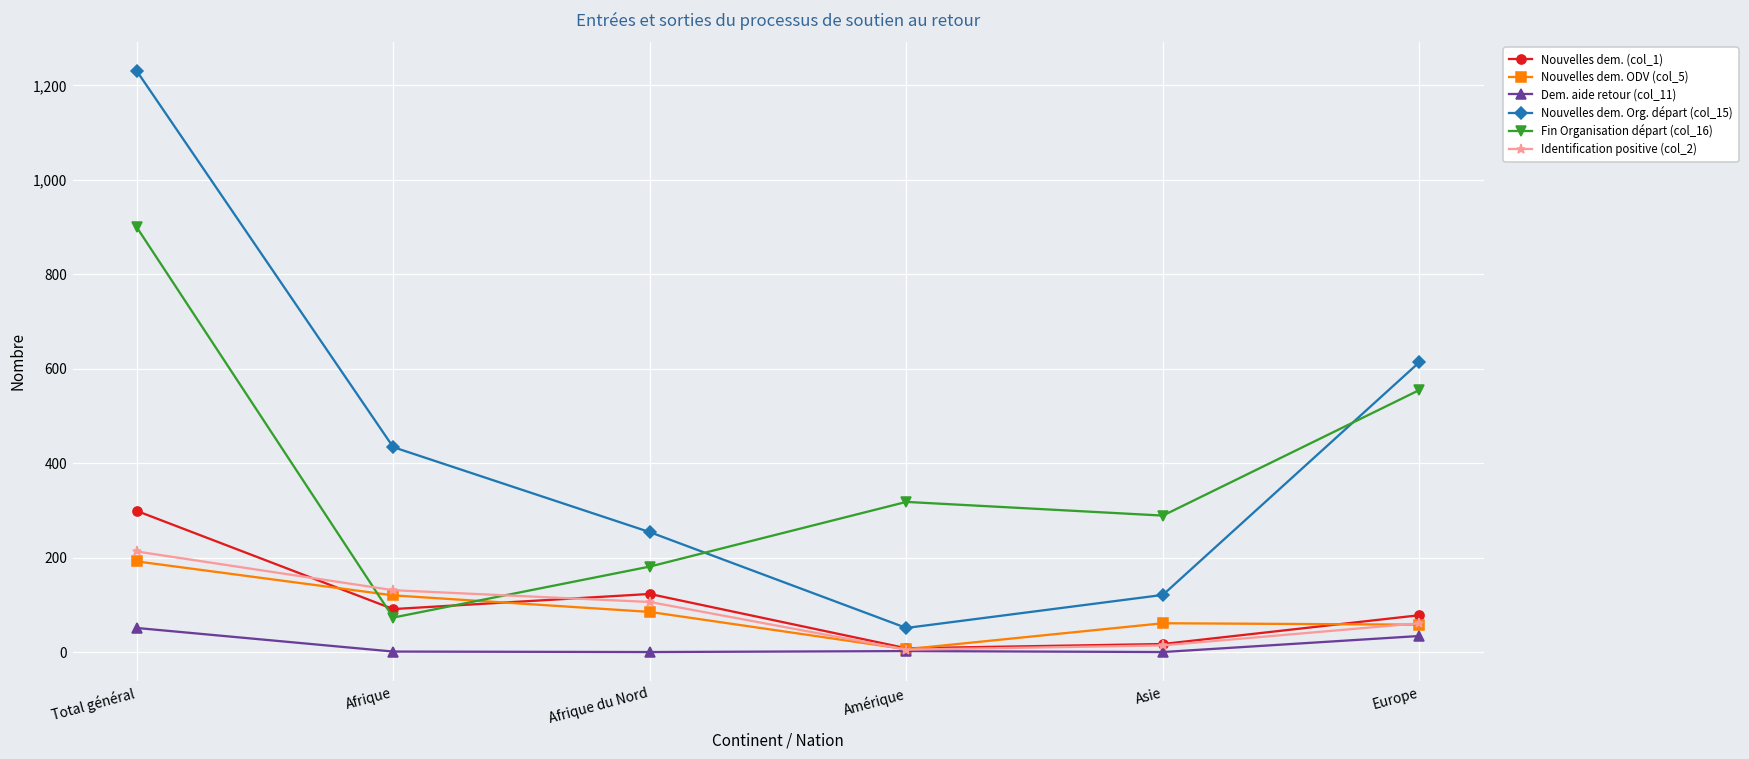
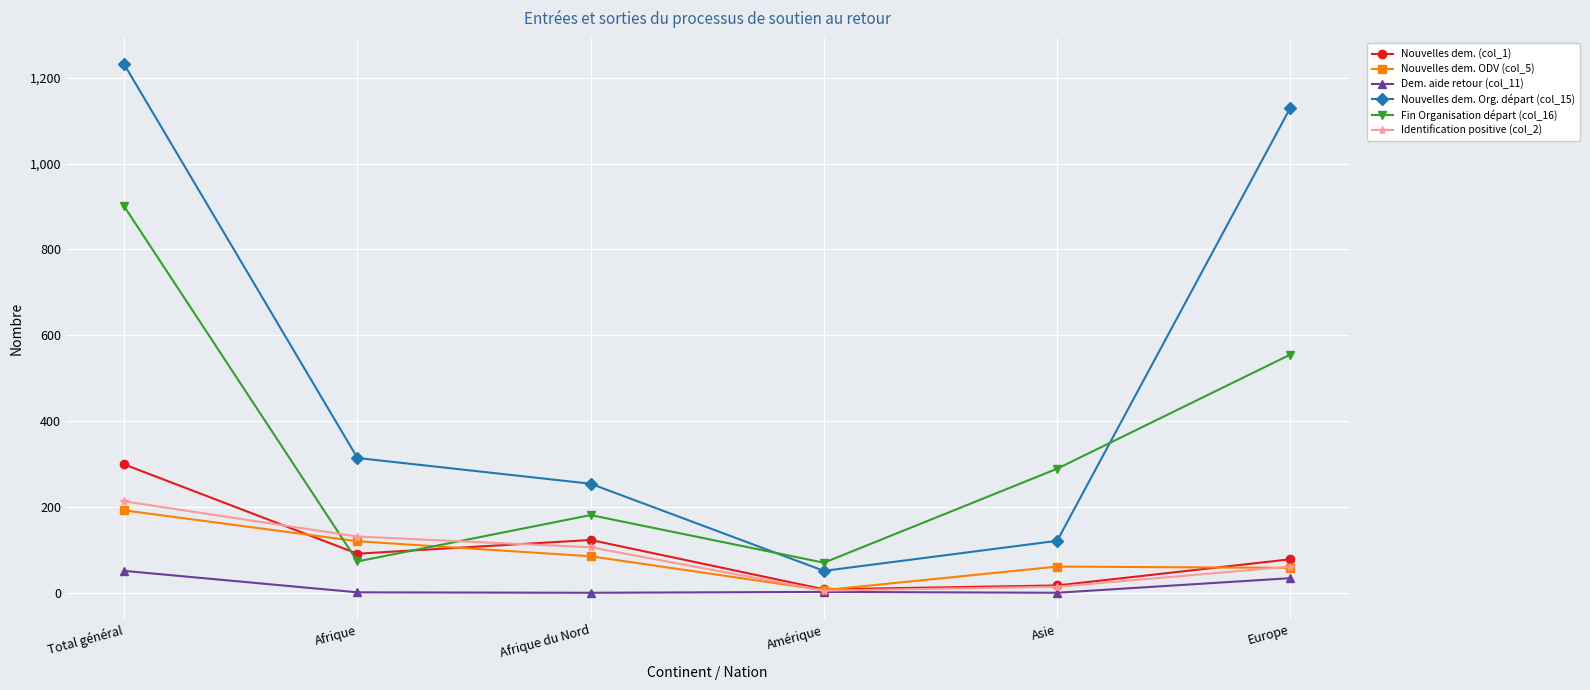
Nouvelles dem. Org. départ (col_15), Afrique: 430 -> 310
Fin Organisation départ (col_16), Amérique: 320 -> 70
Nouvelles dem. Org. départ (col_15), Europe: 610 -> 1,130
